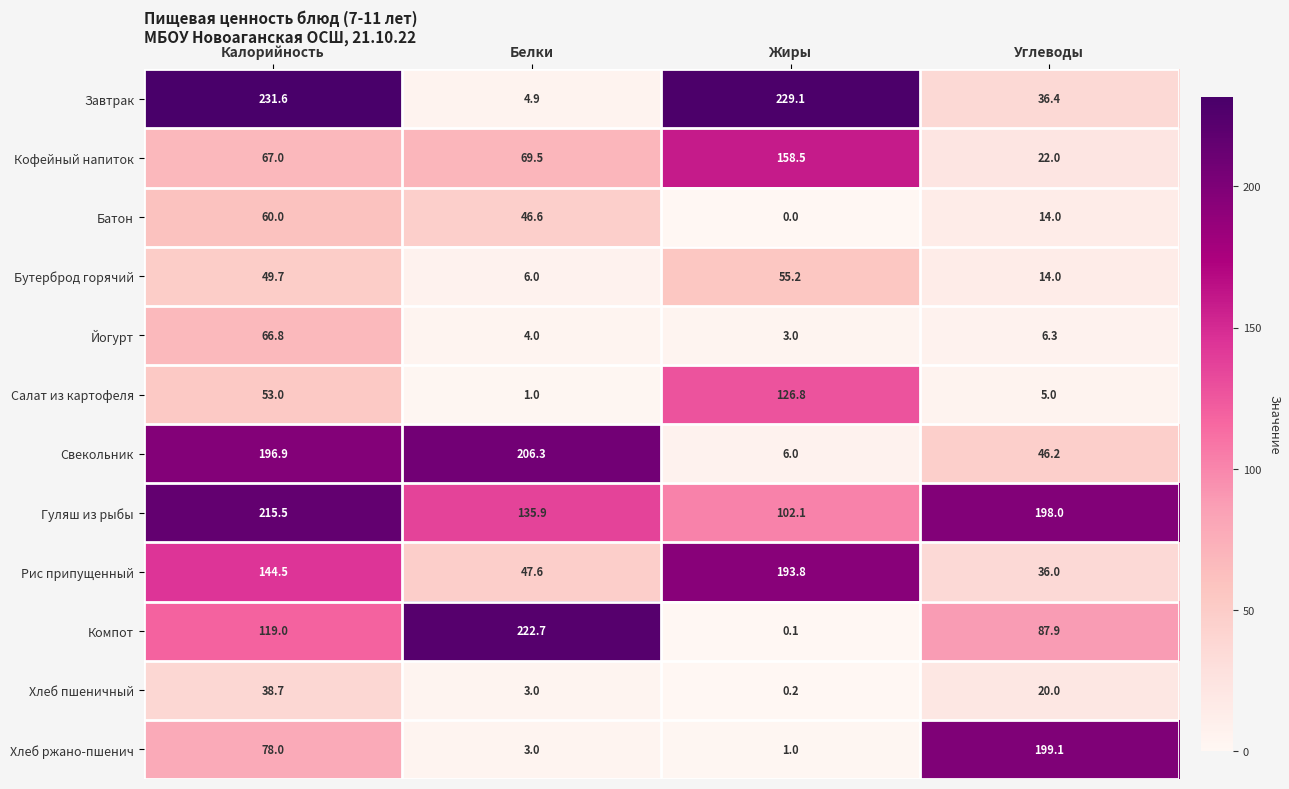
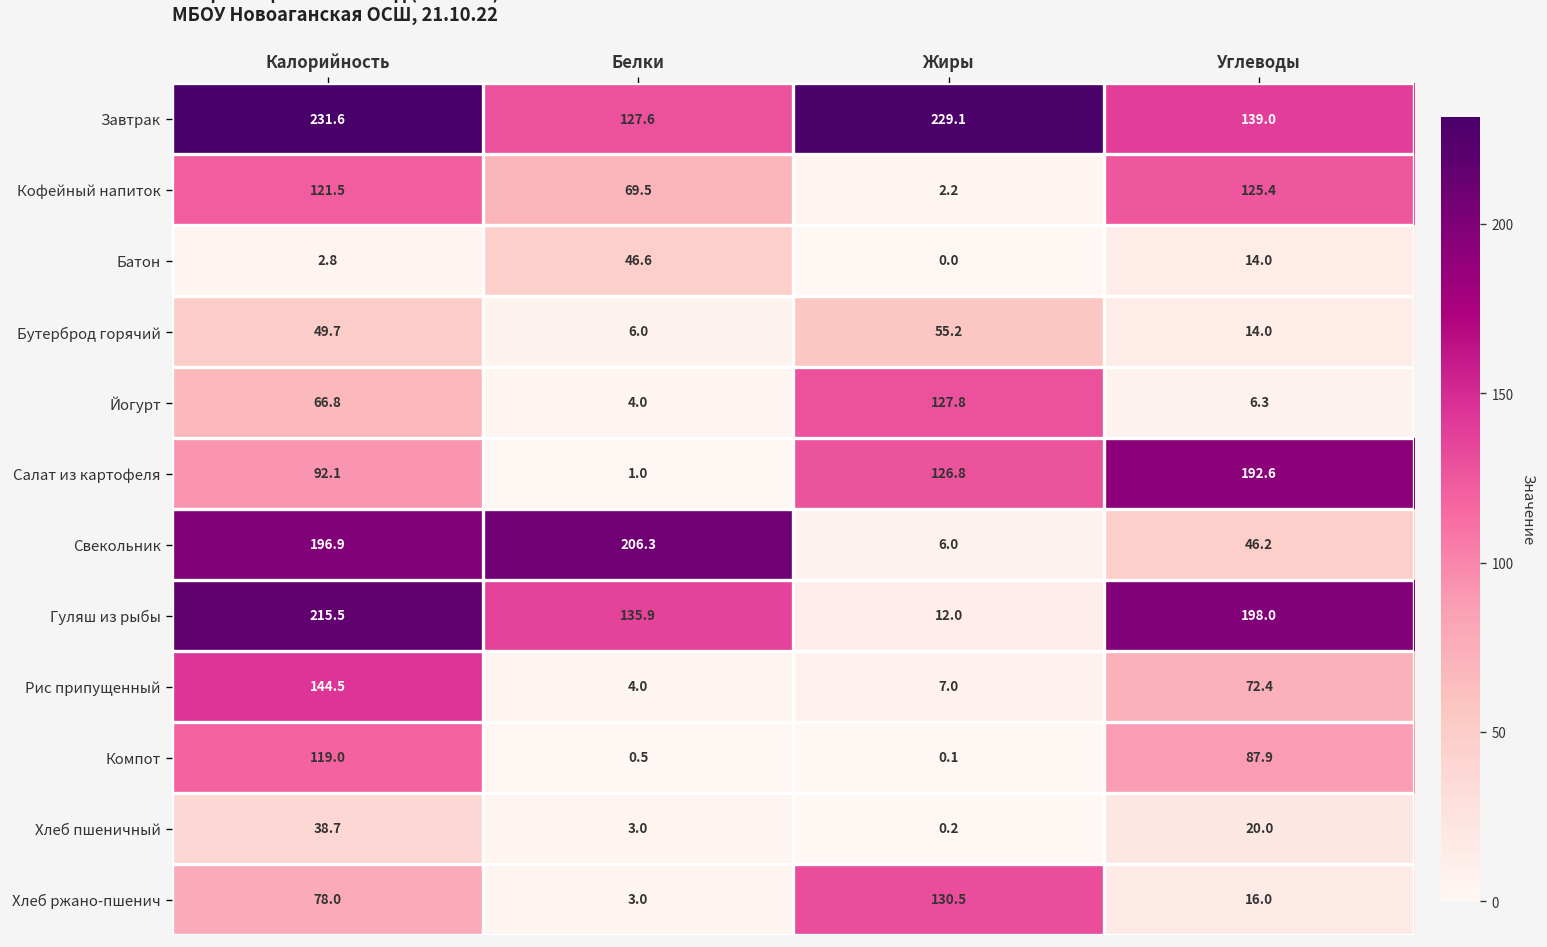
Завтрак, Белки: 4.9 -> 127.6
Завтрак, Углеводы: 36.4 -> 139.0
Кофейный напиток, Калорийность: 67.0 -> 121.5
Кофейный напиток, Жиры: 158.5 -> 2.2
Кофейный напиток, Углеводы: 22.0 -> 125.4
Батон, Калорийность: 60.0 -> 2.8
Йогурт, Жиры: 3.0 -> 127.8
Салат из картофеля, Калорийность: 53.0 -> 92.1
Салат из картофеля, Углеводы: 5.0 -> 192.6
Гуляш из рыбы, Жиры: 102.1 -> 12.0
Рис припущенный, Белки: 47.6 -> 4.0
Рис припущенный, Жиры: 193.8 -> 7.0
Рис припущенный, Углеводы: 36.0 -> 72.4
Компот, Белки: 222.7 -> 0.5
Хлеб ржано-пшенич, Жиры: 1.0 -> 130.5
Хлеб ржано-пшенич, Углеводы: 199.1 -> 16.0
